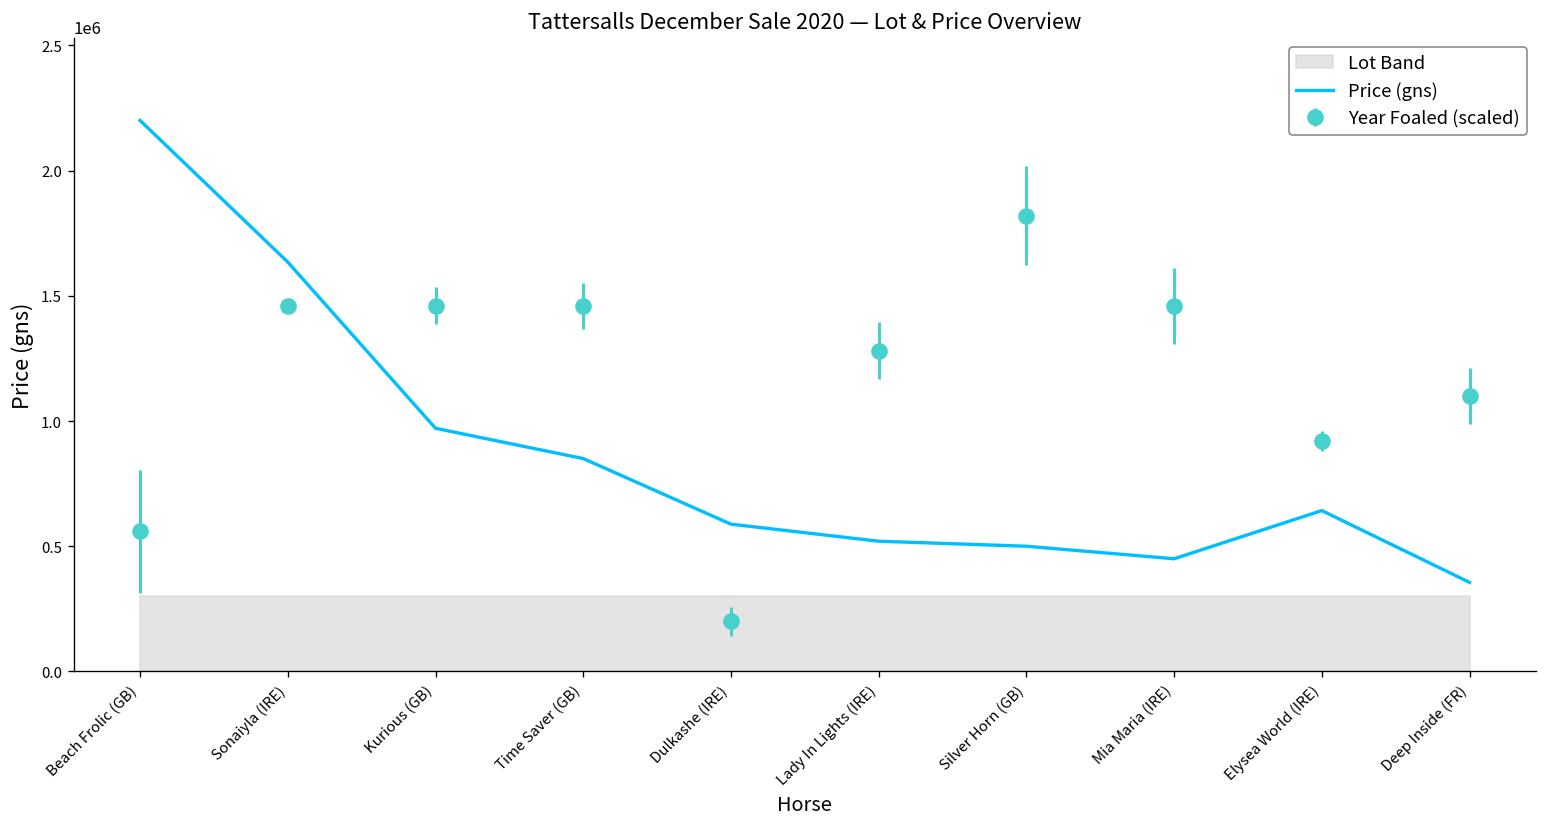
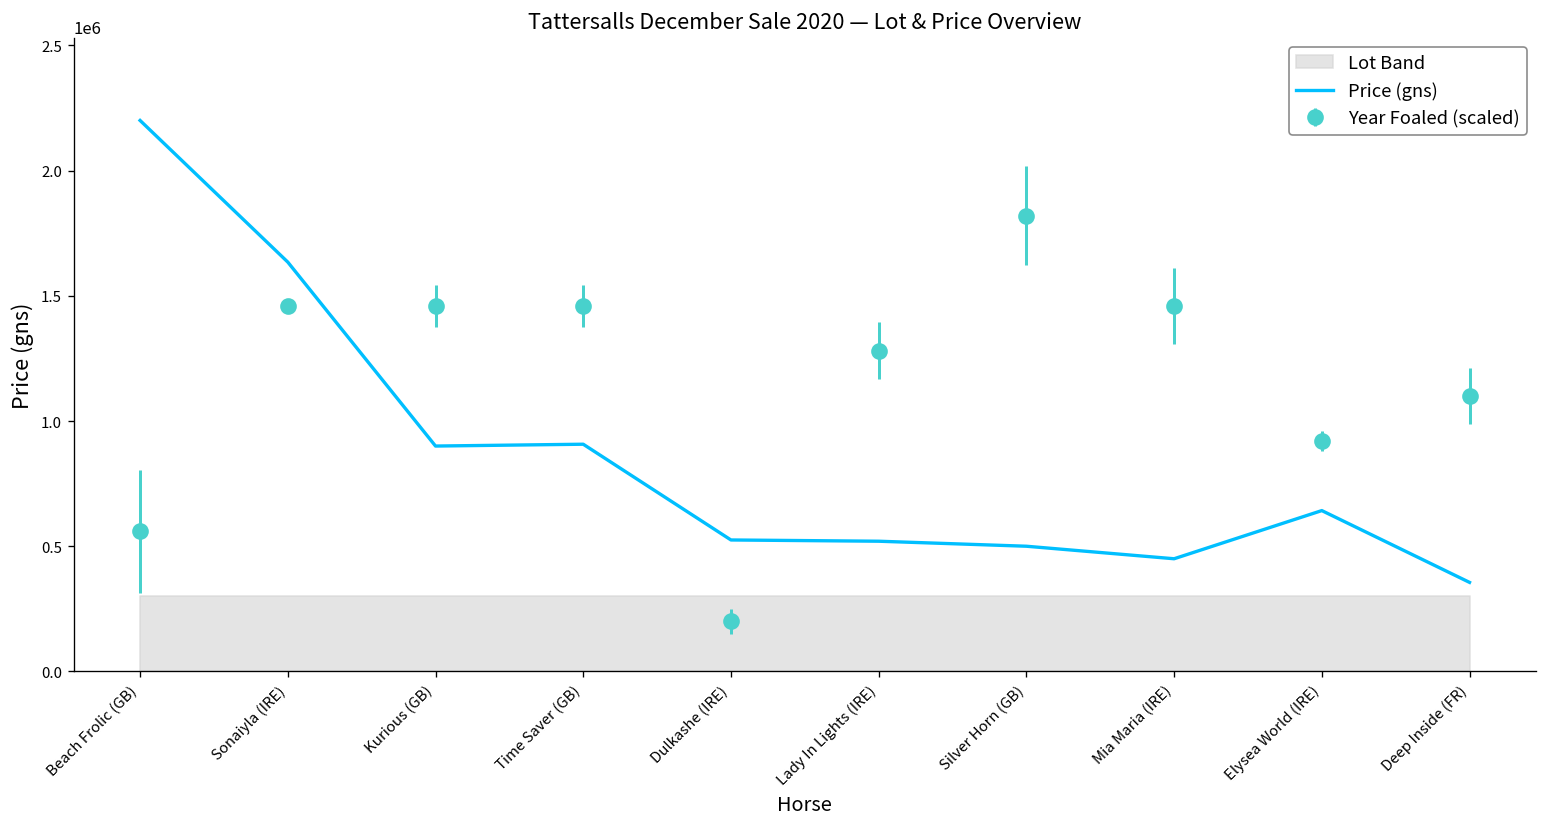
Price (gns), Kurious (GB): 970000 -> 900000
Price (gns), Time Saver (GB): 850000 -> 910000
Price (gns), Dulkashe (IRE): 590000 -> 530000
